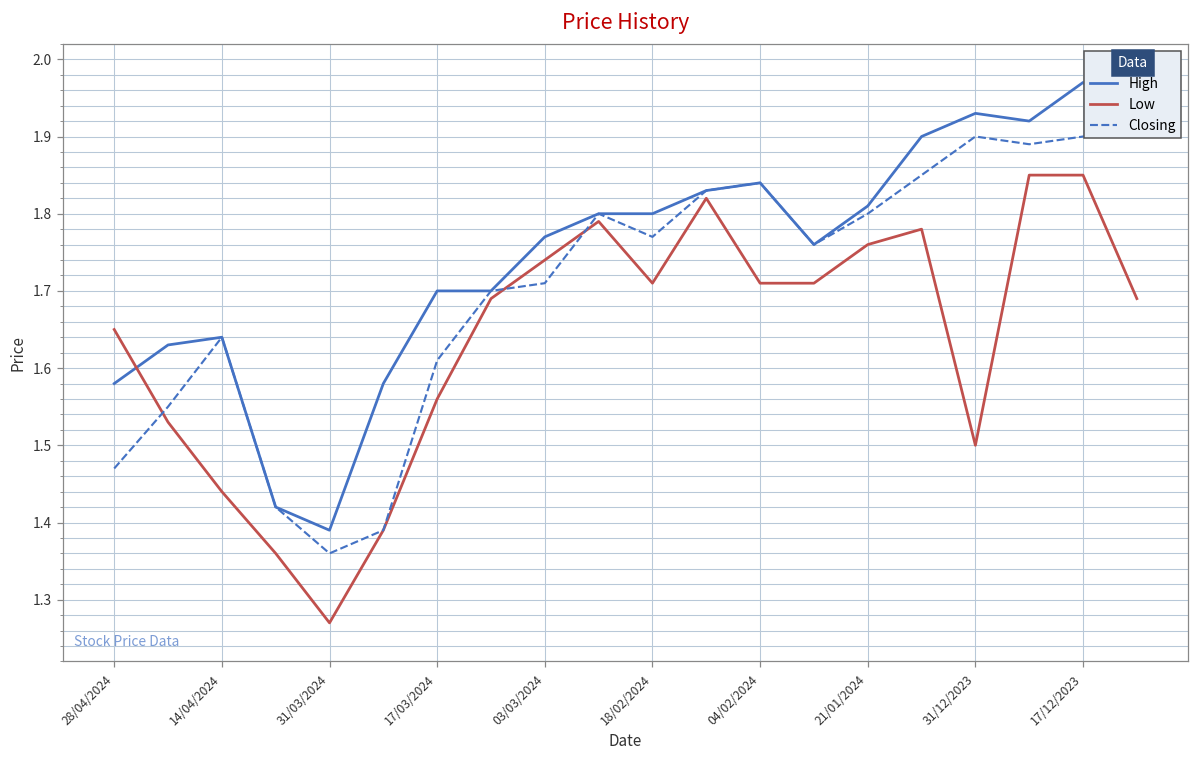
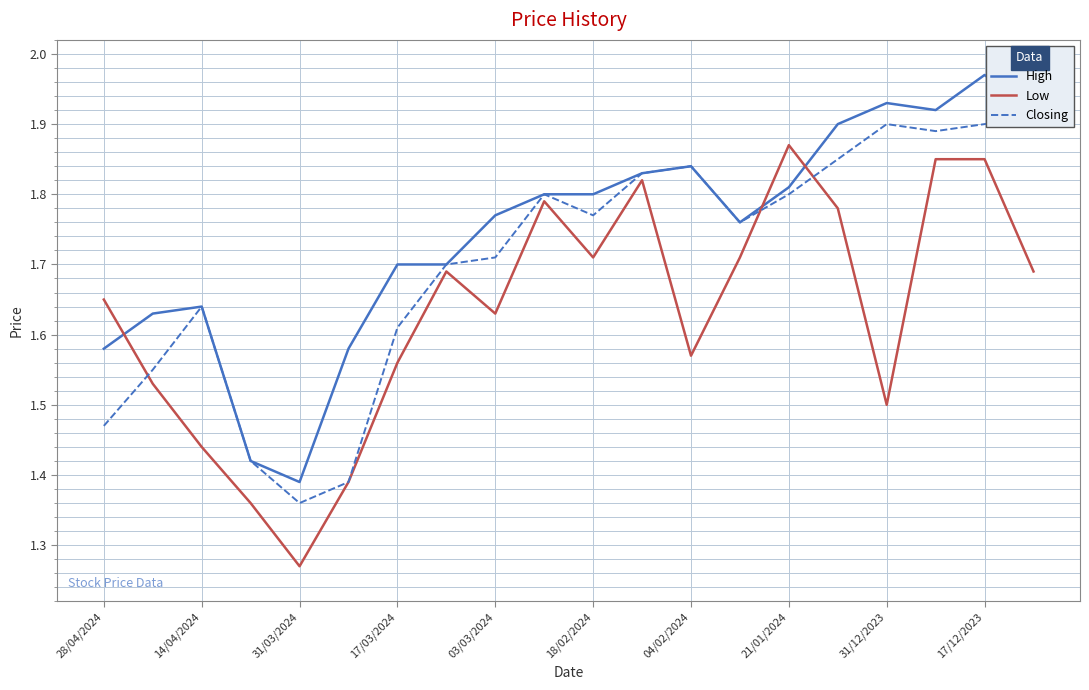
Low, 03/03/2024: 1.74 -> 1.63
Low, 04/02/2024: 1.71 -> 1.57
Low, 21/01/2024: 1.76 -> 1.87
